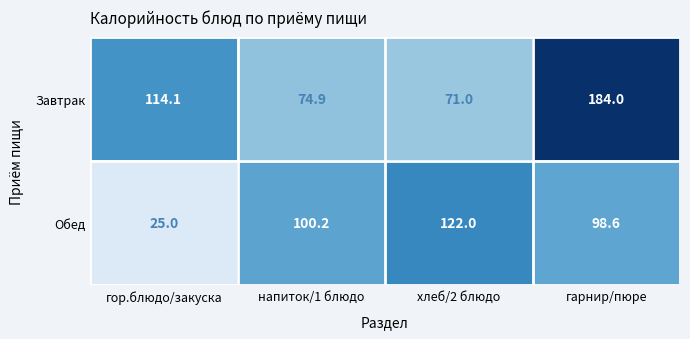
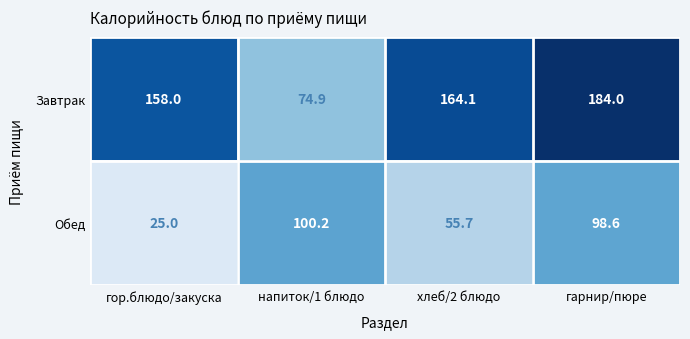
Завтрак, гор.блюдо/закуска: 114.1 -> 158.0
Завтрак, хлеб/2 блюдо: 71.0 -> 164.1
Обед, хлеб/2 блюдо: 122.0 -> 55.7
